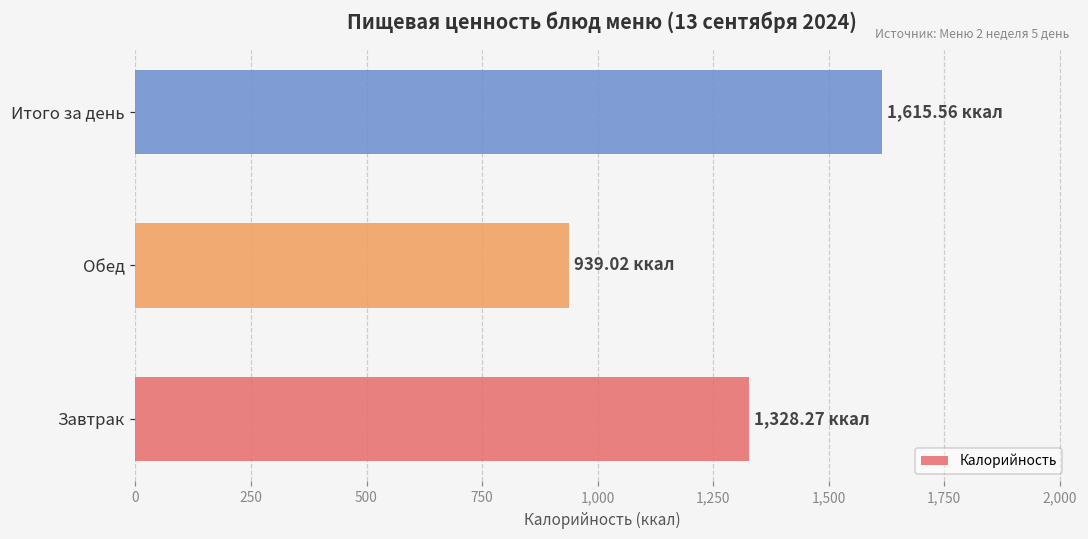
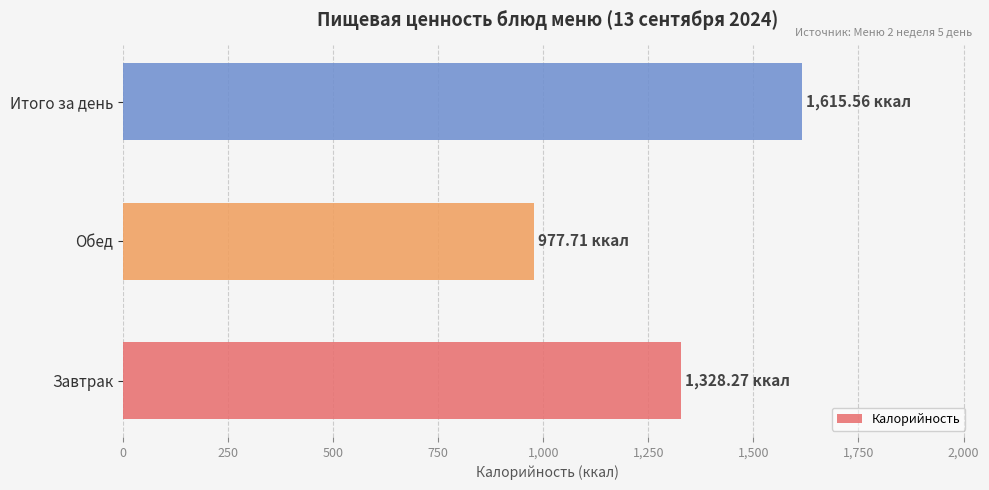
Обед: 939.02 -> 977.71
